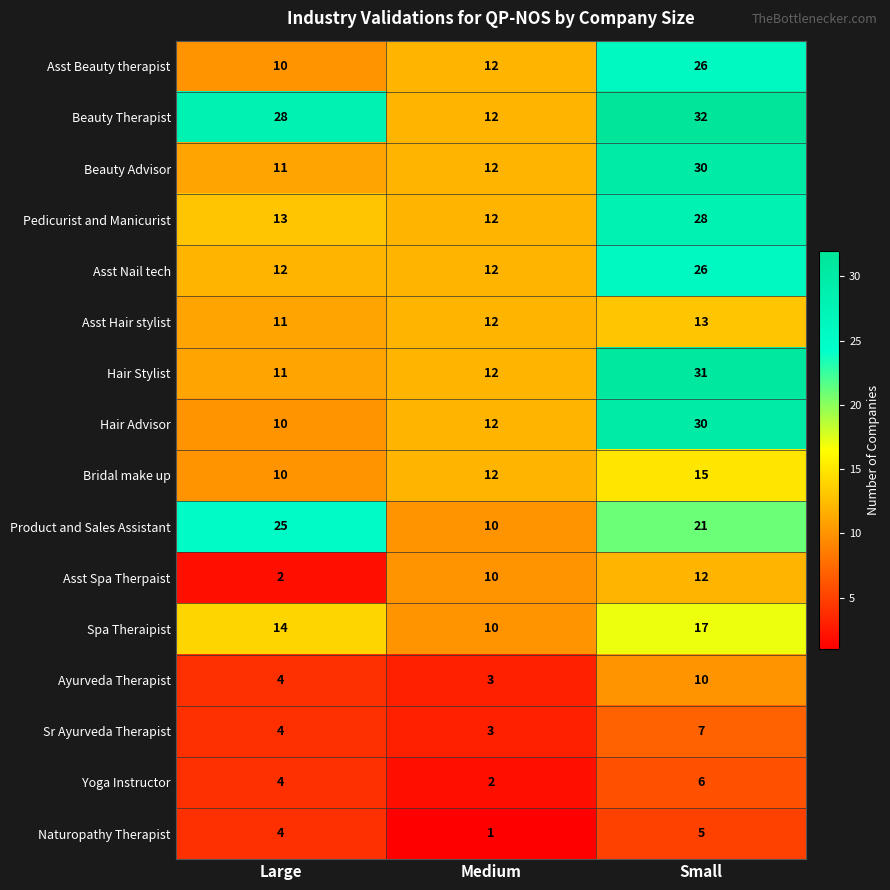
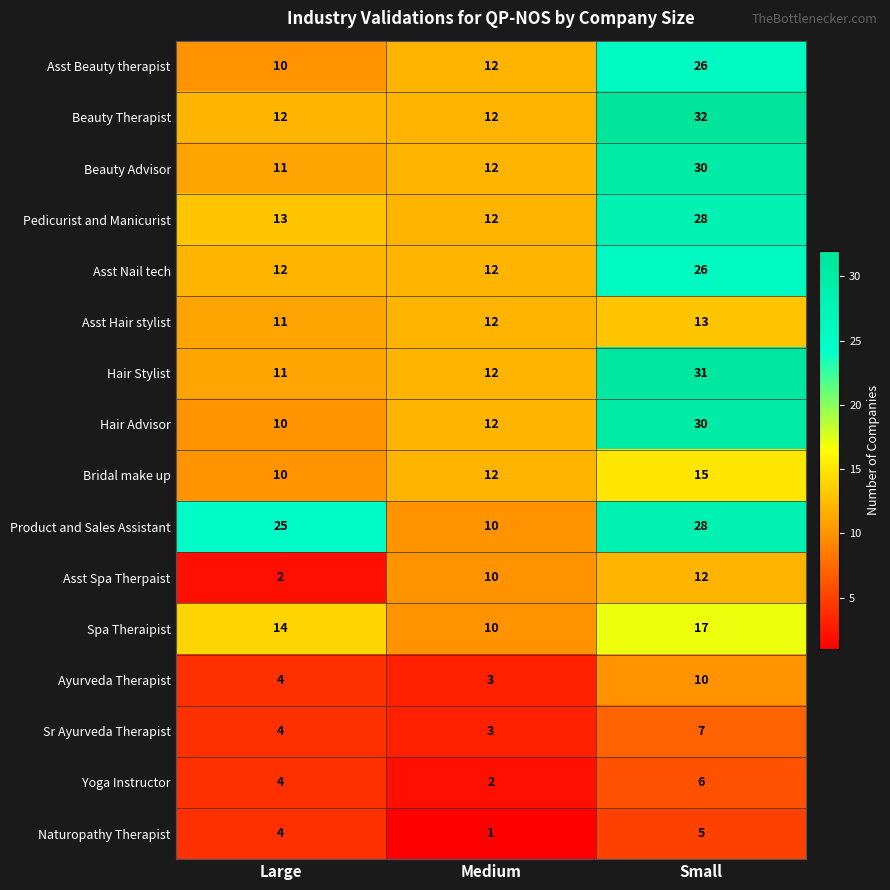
Beauty Therapist, Large: 28 -> 12
Product and Sales Assistant, Small: 21 -> 28
